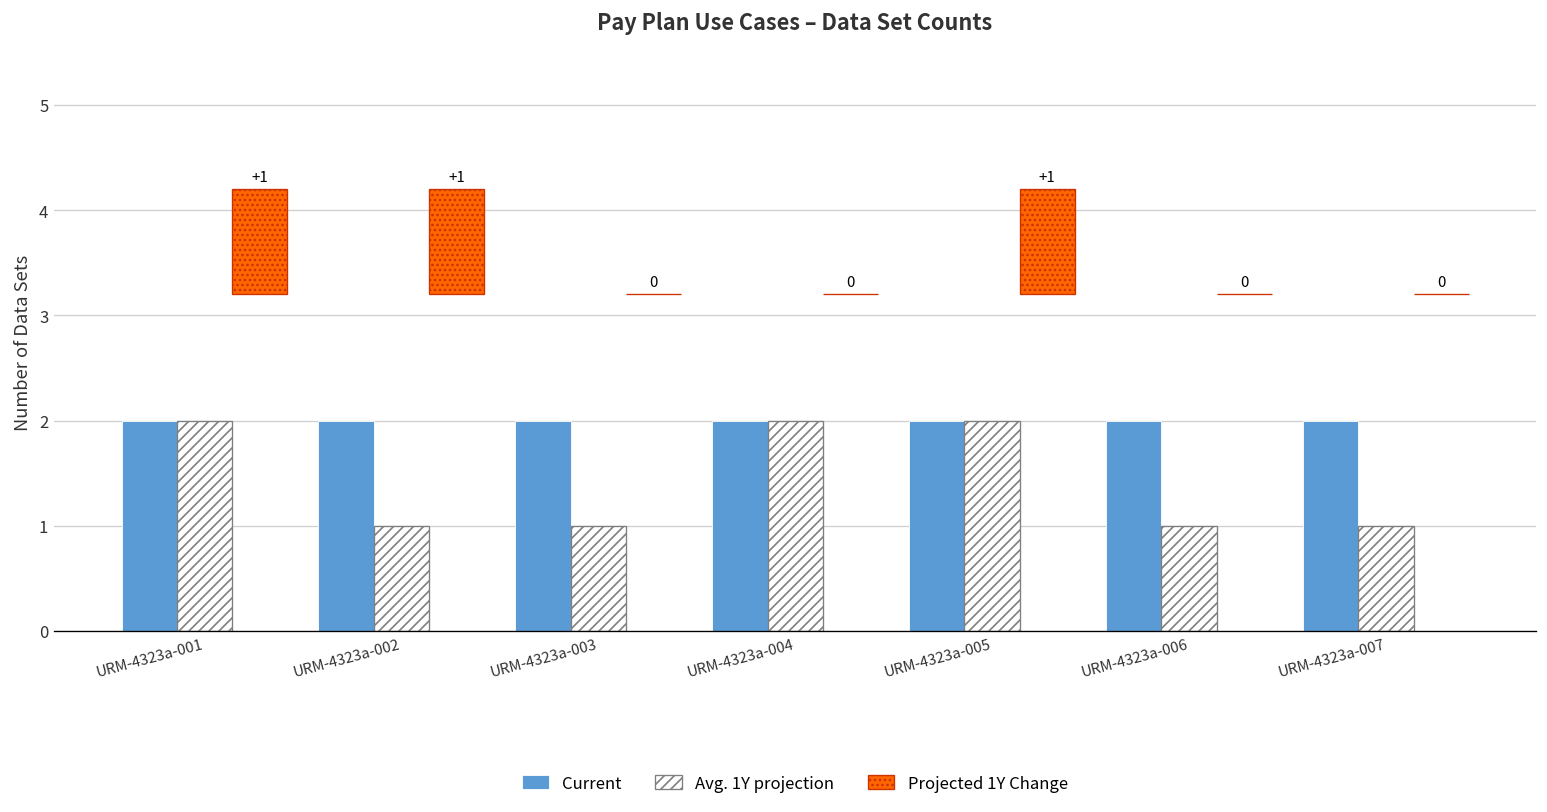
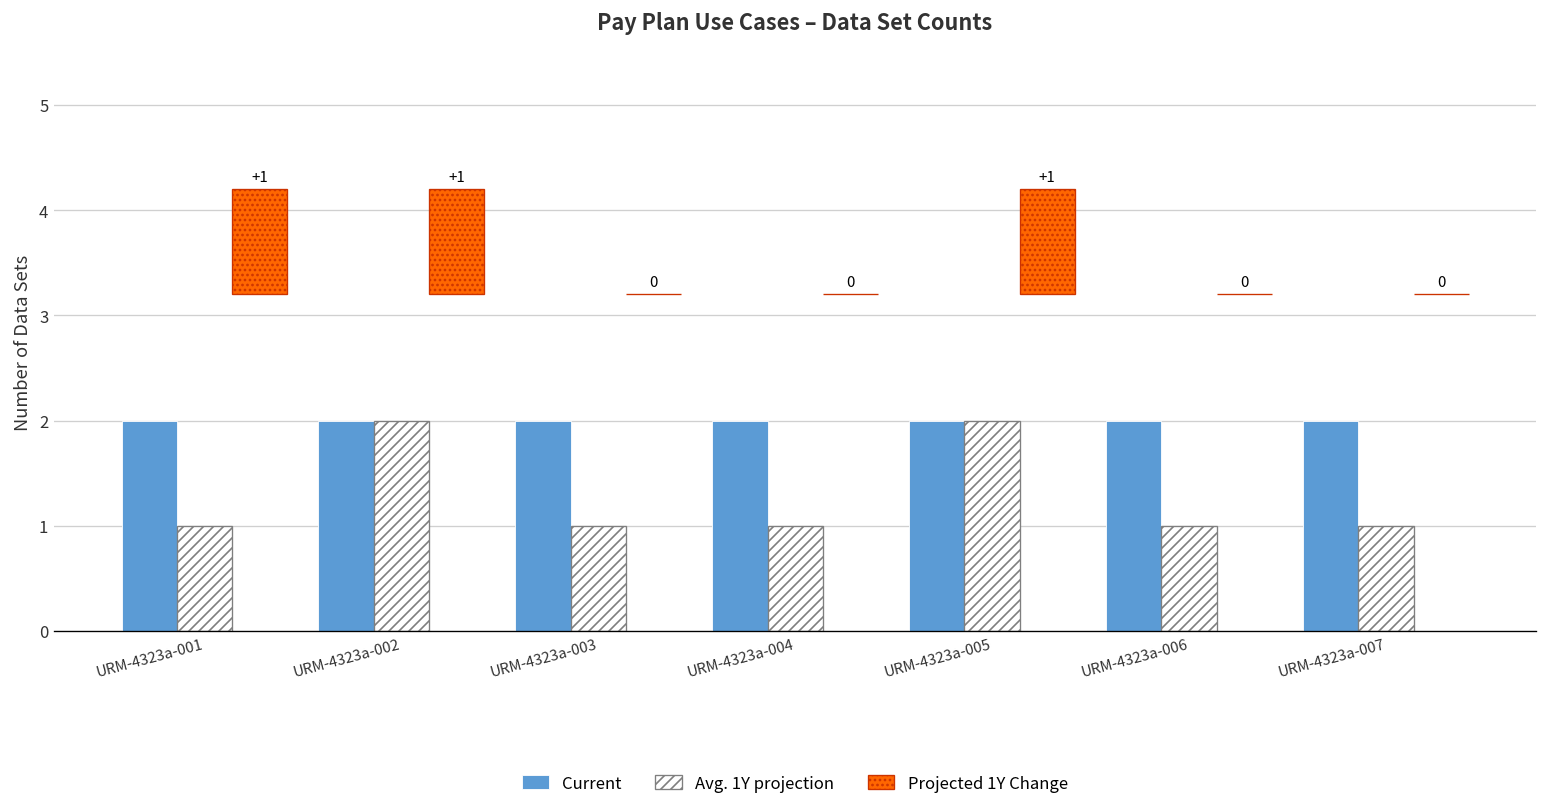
Avg. 1Y projection, URM-4323a-001: 2 -> 1
Avg. 1Y projection, URM-4323a-002: 1 -> 2
Avg. 1Y projection, URM-4323a-004: 2 -> 1
